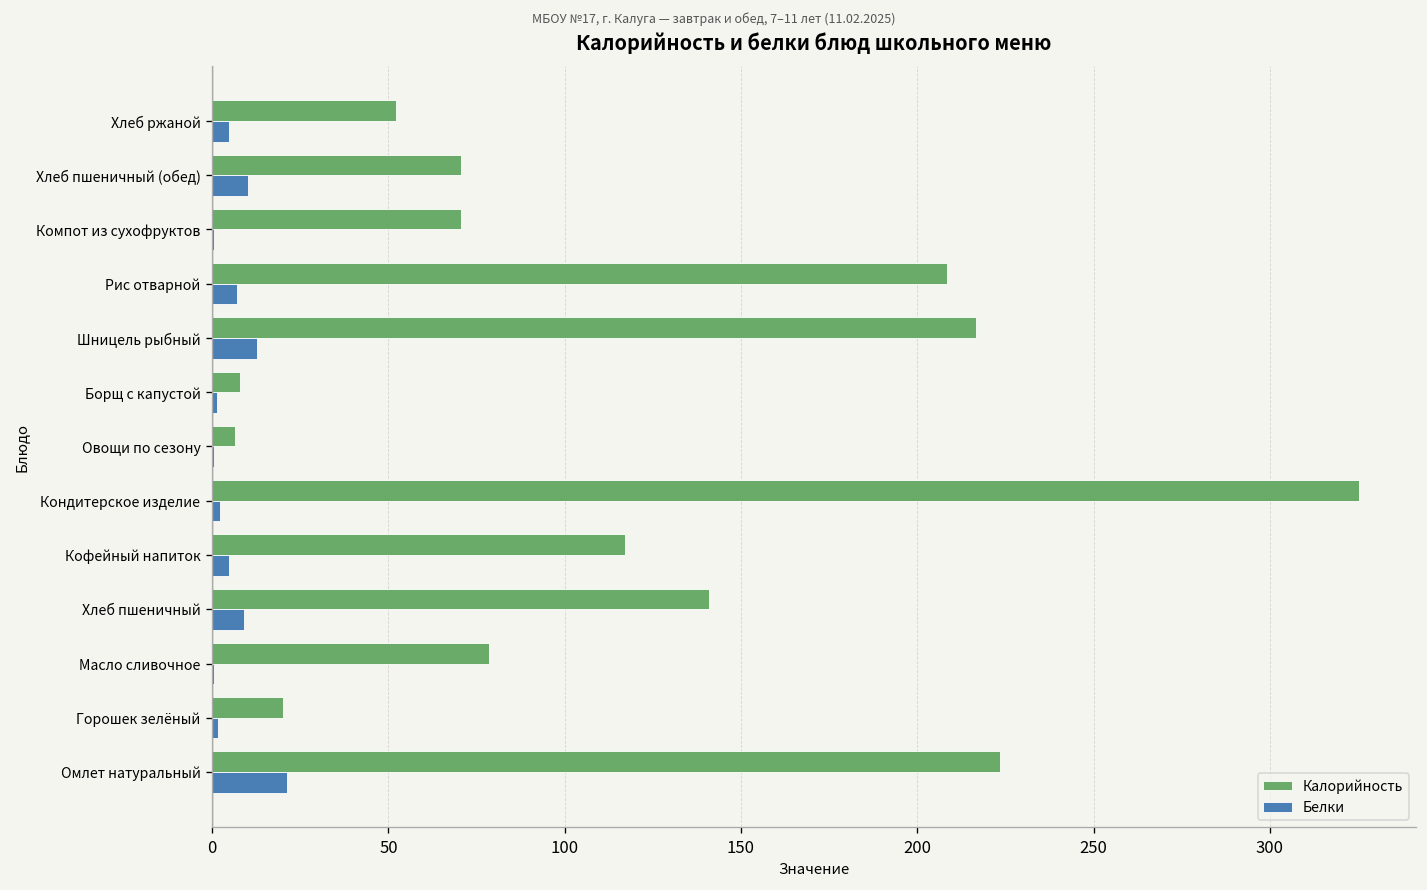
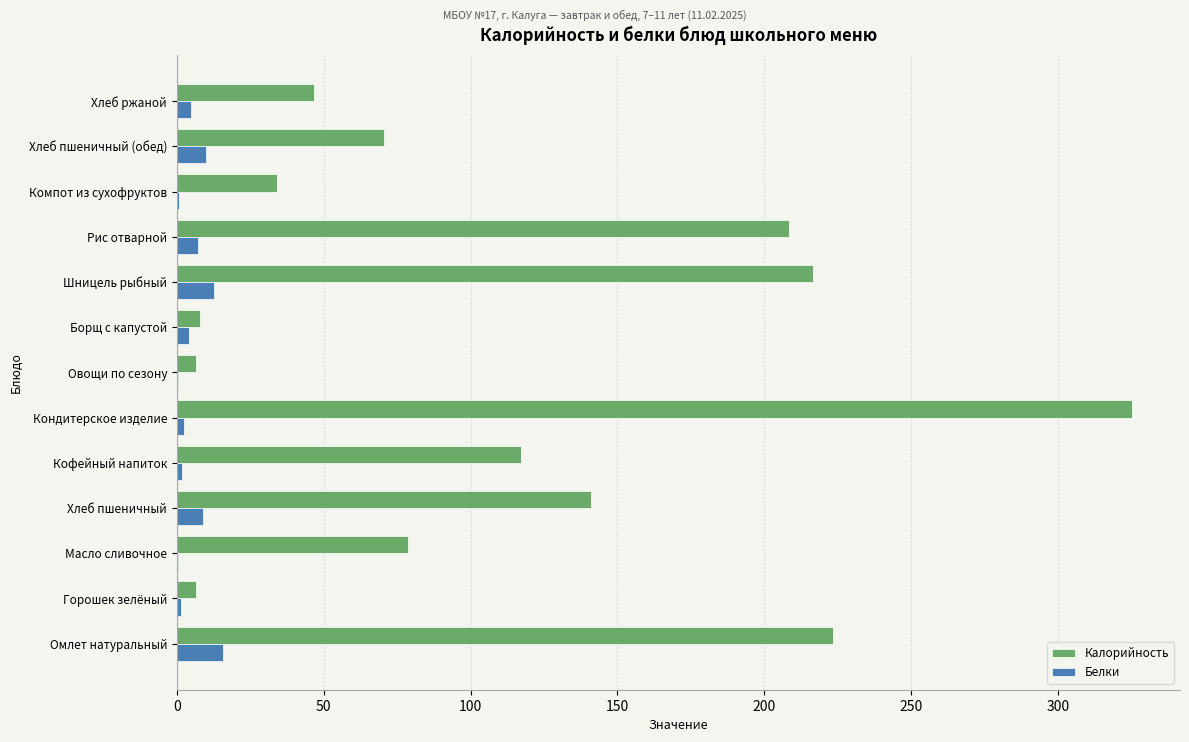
Калорийность, Хлеб ржаной: 52 -> 47
Калорийность, Компот из сухофруктов: 70 -> 34
Белки, Борщ с капустой: 1 -> 4
Белки, Кофейный напиток: 5 -> 2
Калорийность, Горошек зелёный: 20 -> 6
Белки, Омлет натуральный: 21 -> 16
